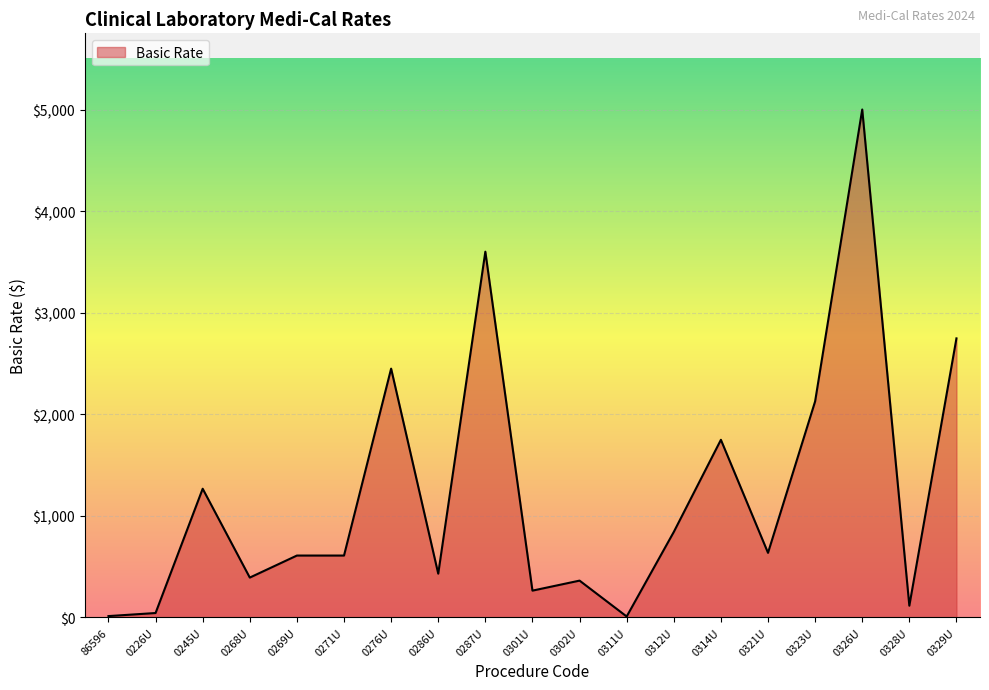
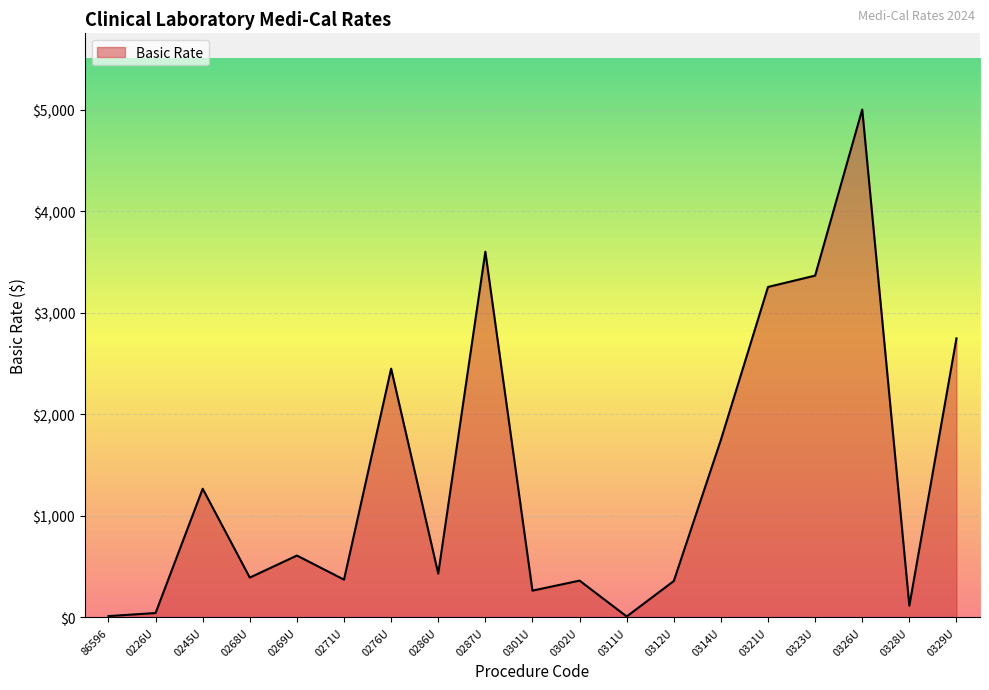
0271U: $610 -> $370
0312U: $840 -> $360
0321U: $630 -> $3,250
0323U: $2,130 -> $3,360
